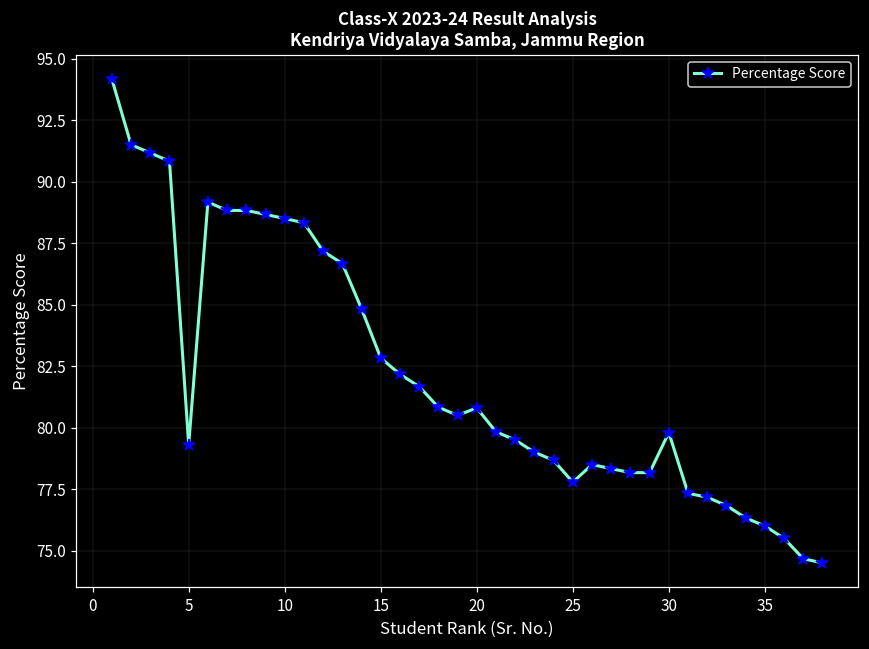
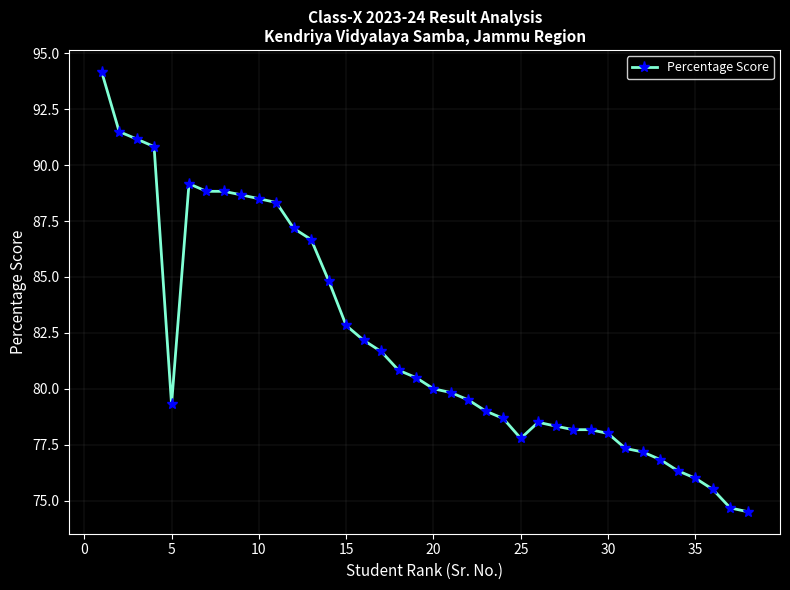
20: 80.8 -> 80.0
30: 79.8 -> 78.0
